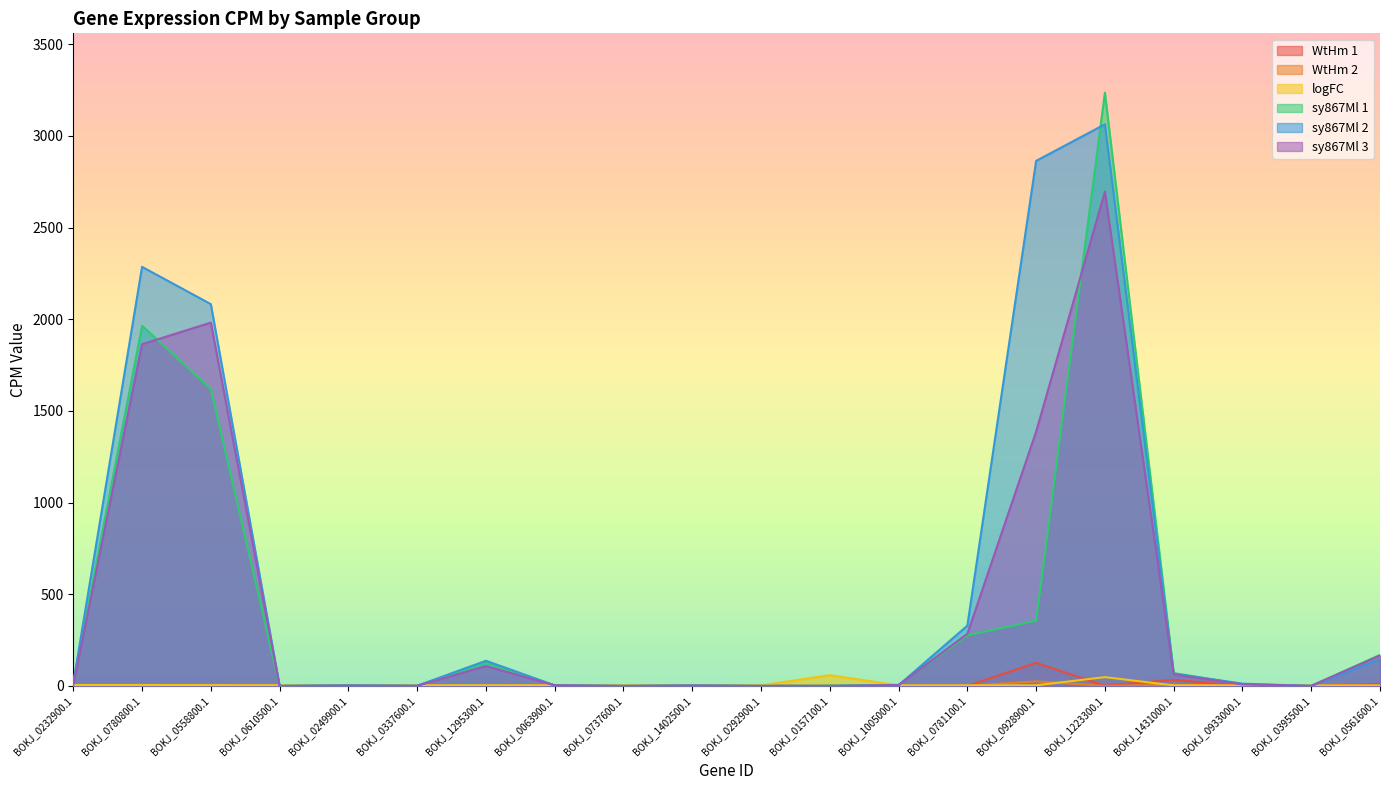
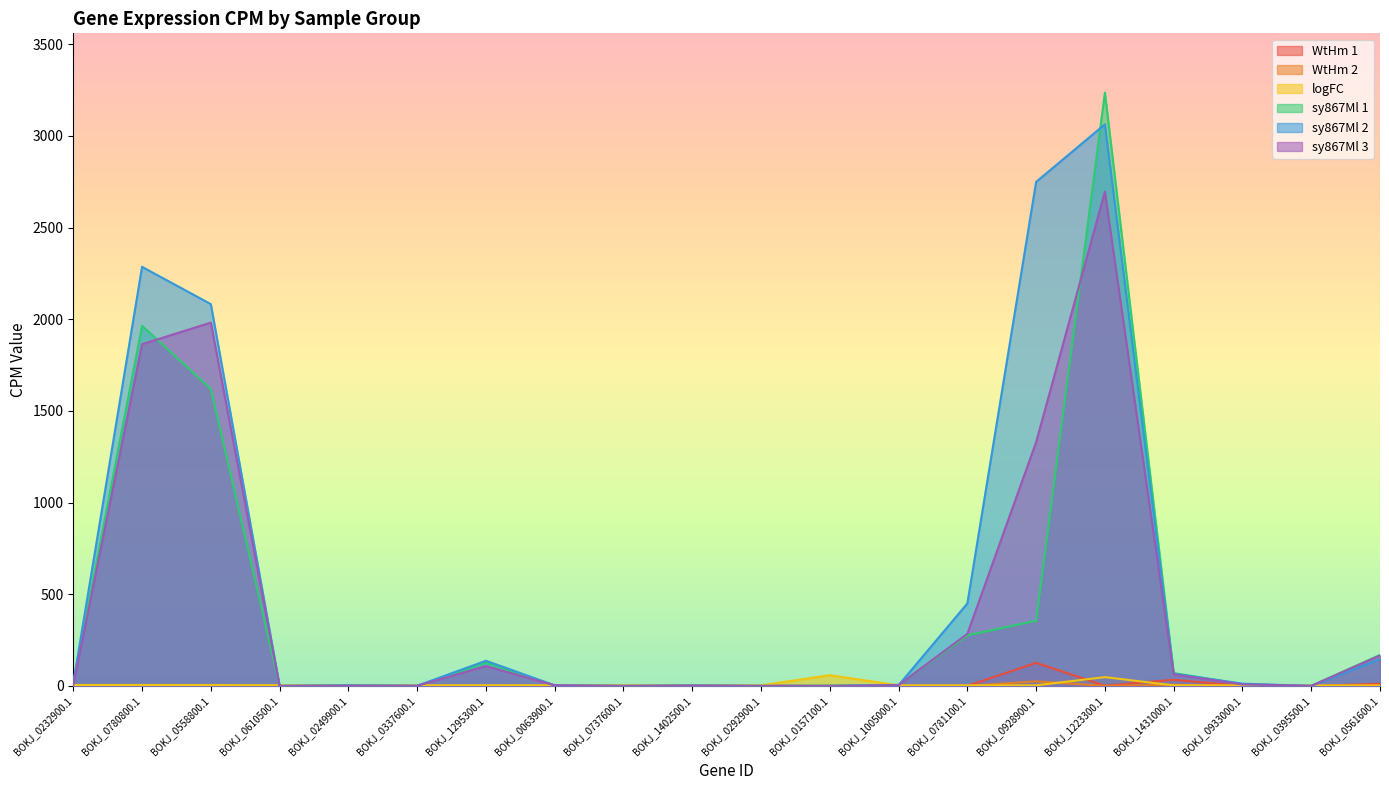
sy867Ml 2, BOKJ_0781100.1: 330 -> 450
sy867Ml 2, BOKJ_0928900.1: 2860 -> 2750
sy867Ml 3, BOKJ_0928900.1: 1390 -> 1330
